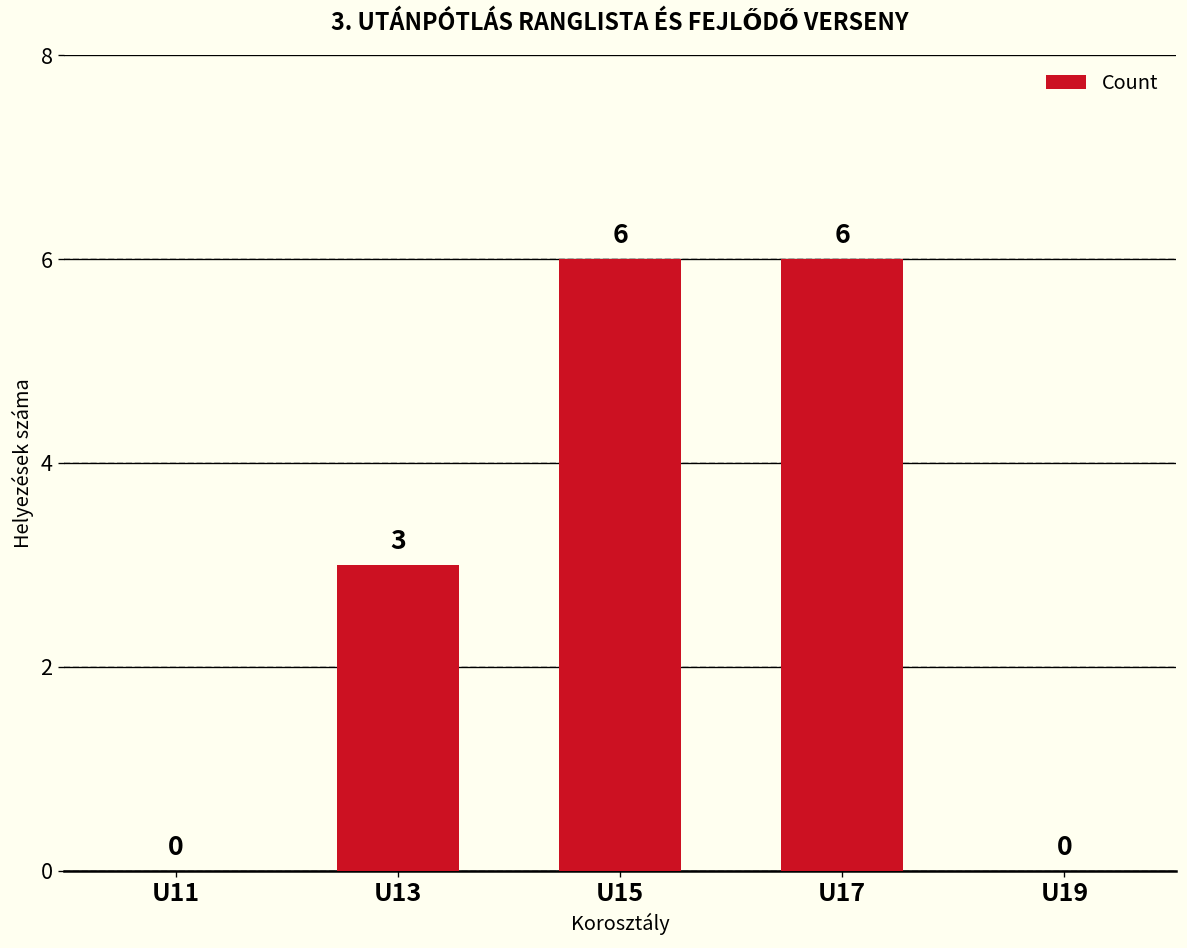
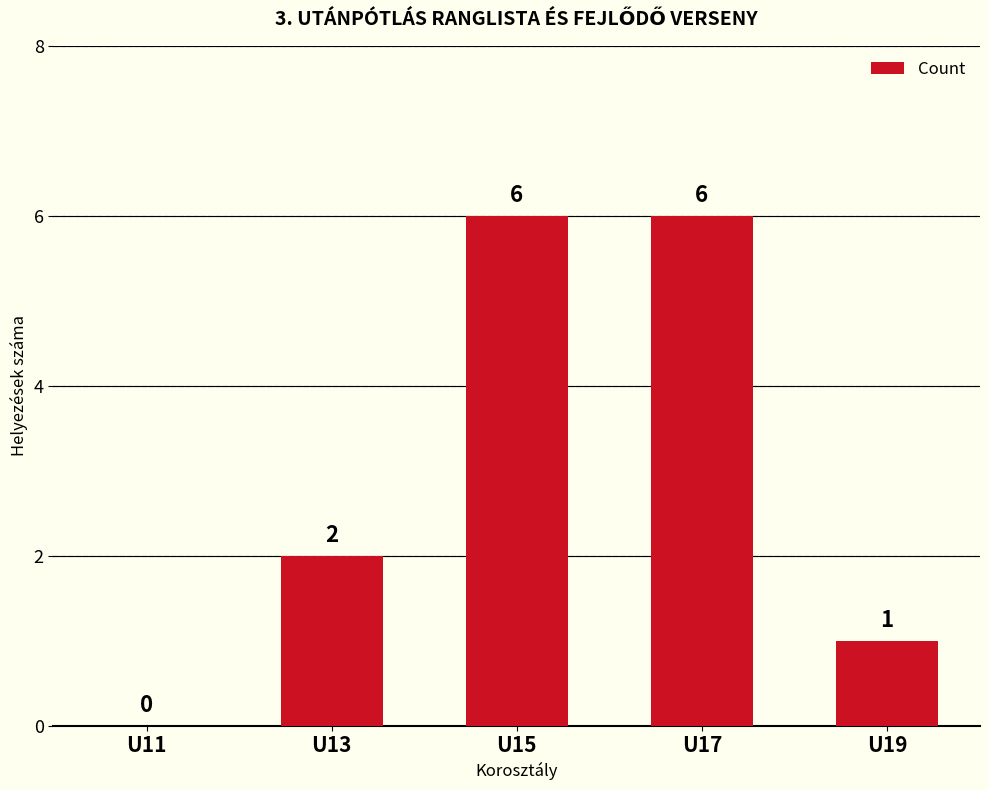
U13: 3 -> 2
U19: 0 -> 1
